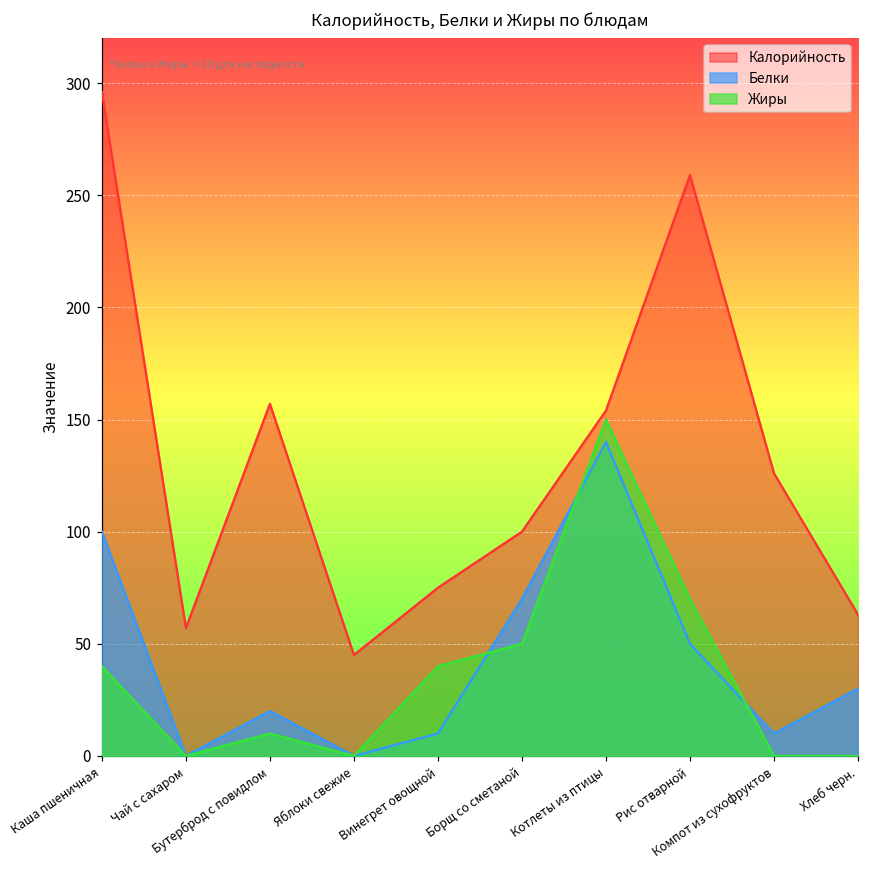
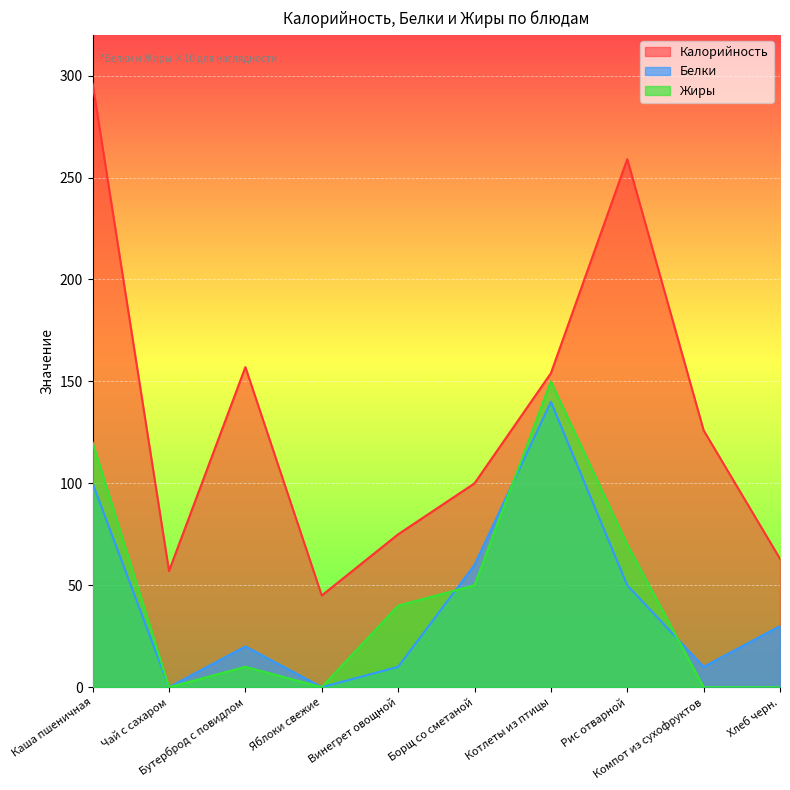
Жиры, Каша пшеничная: 40 -> 120
Белки, Борщ со сметаной: 70 -> 60
